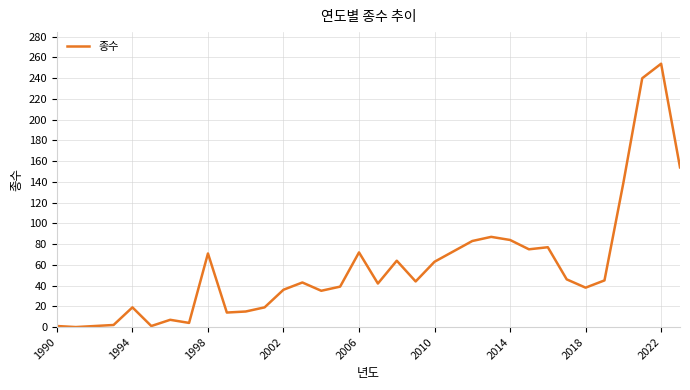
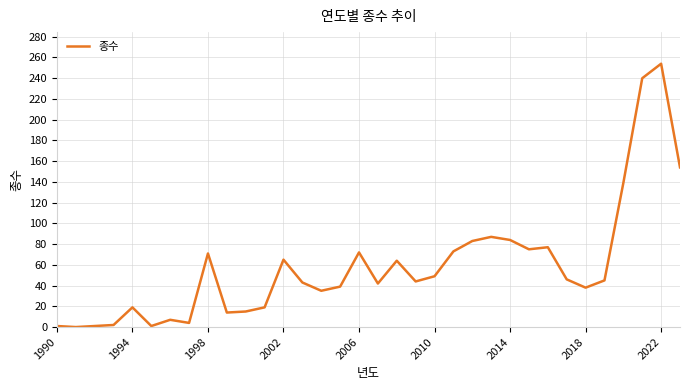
2002: 36 -> 65
2010: 63 -> 49
